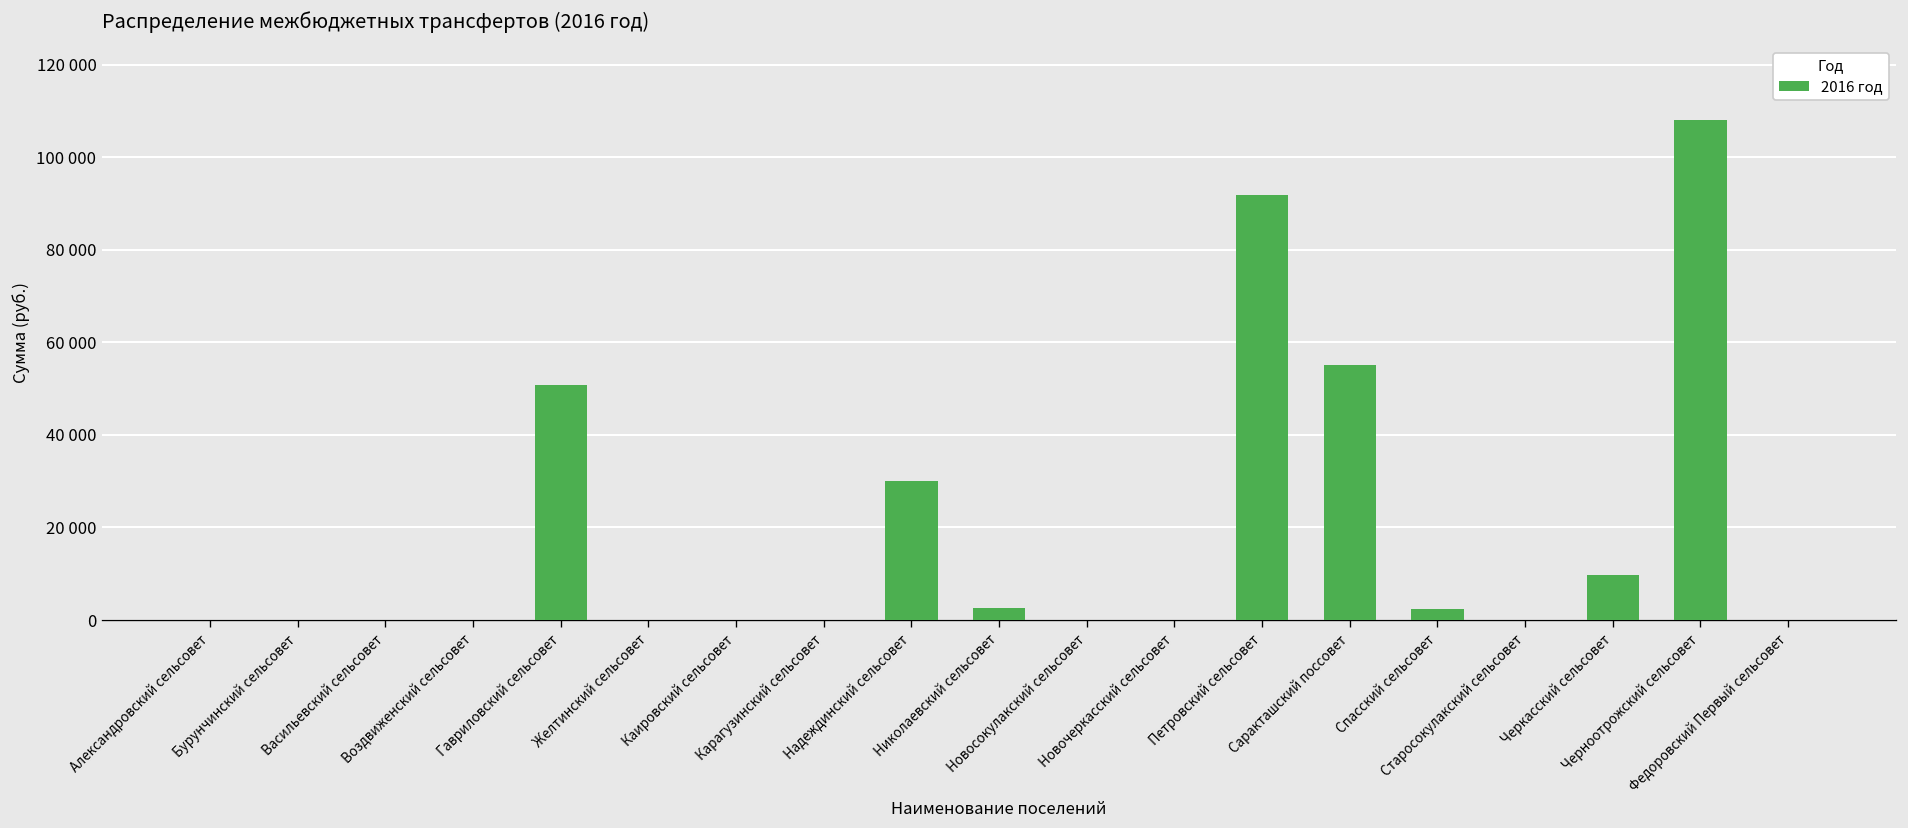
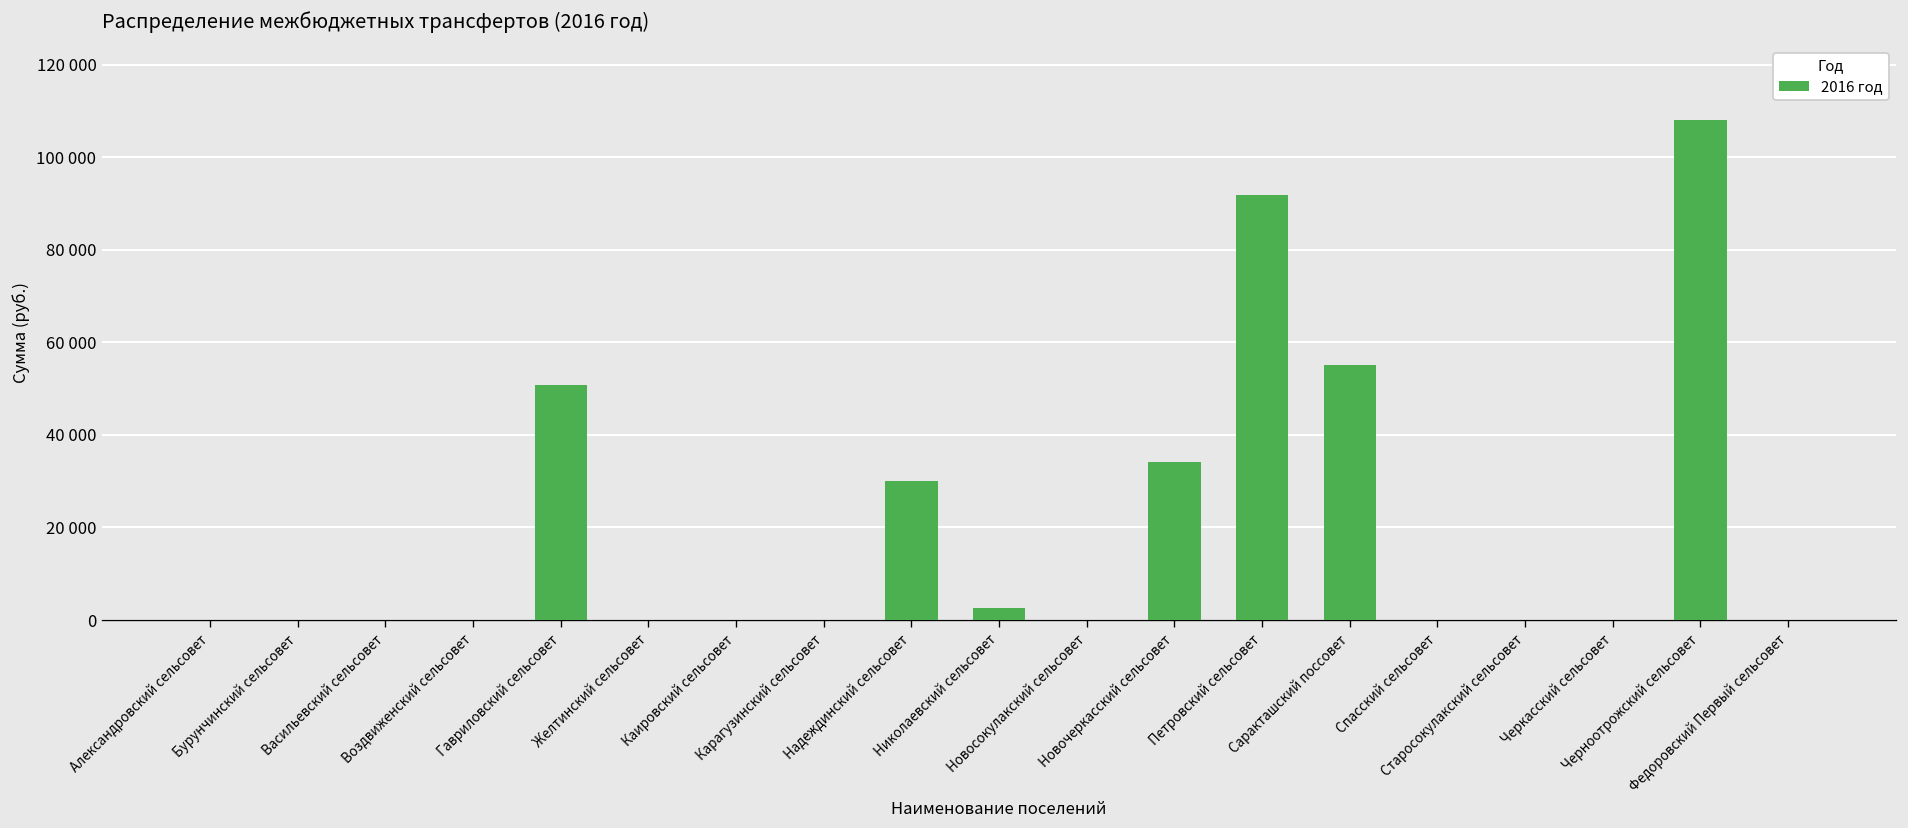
Новочеркасский сельсовет: 0 -> 34000
Спасский сельсовет: 2000 -> 0
Черкасский сельсовет: 10000 -> 0
